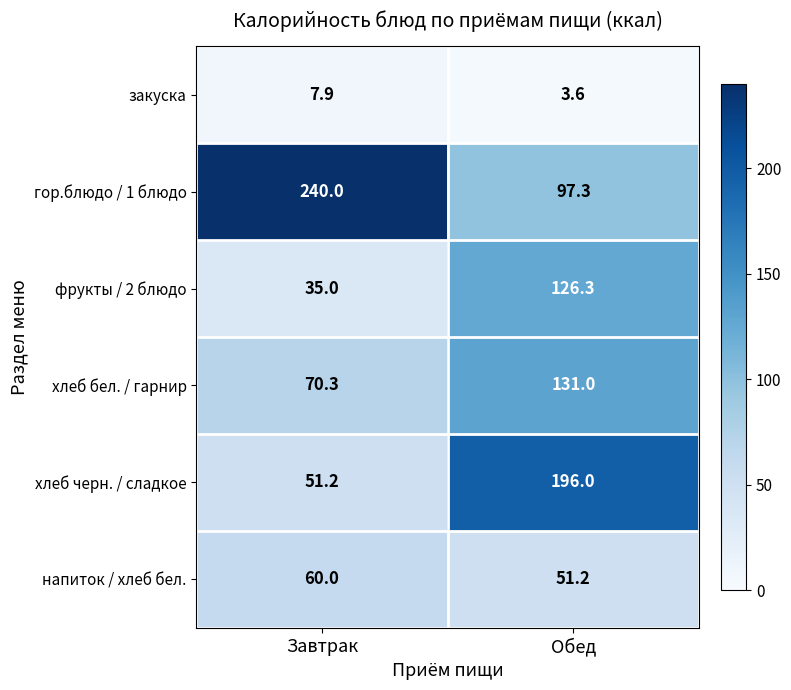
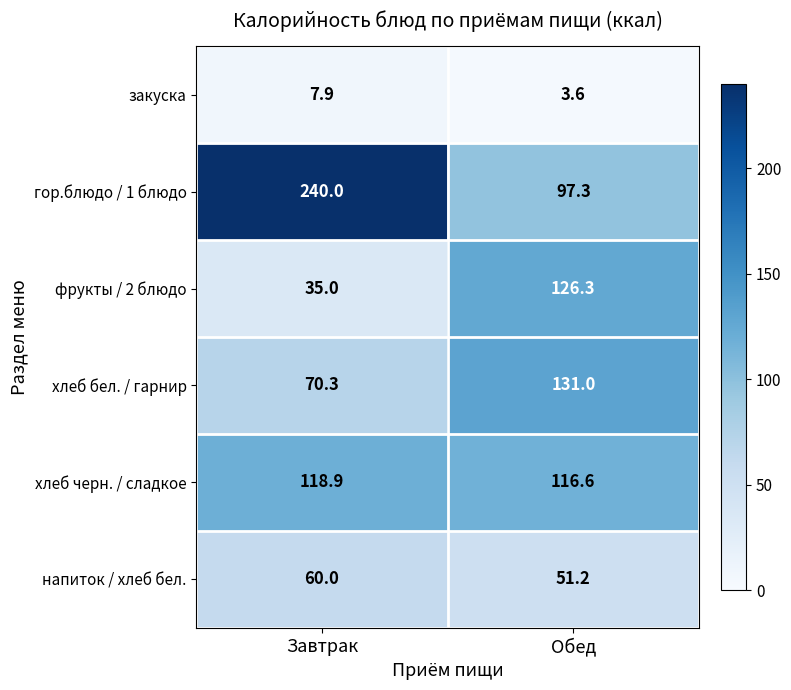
хлеб черн. / сладкое, Завтрак: 51.2 -> 118.9
хлеб черн. / сладкое, Обед: 196.0 -> 116.6
